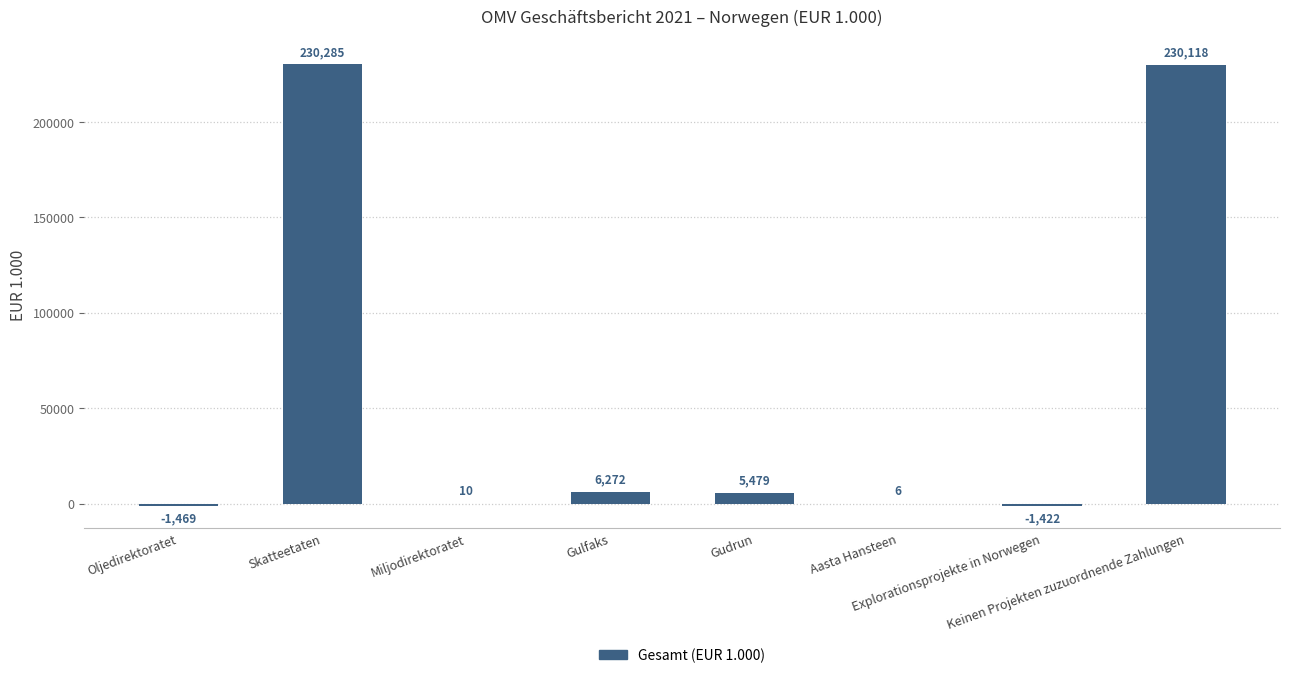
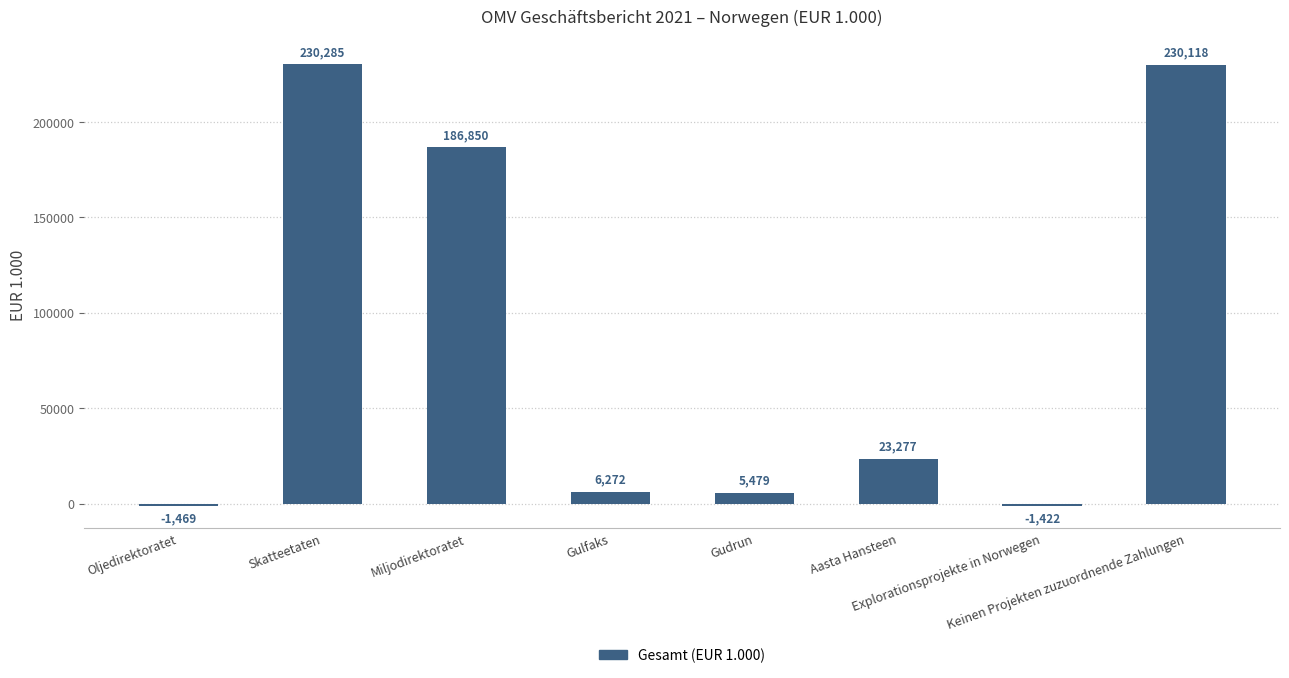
Miljodirektoratet: 10 -> 186,850
Aasta Hansteen: 6 -> 23,277
